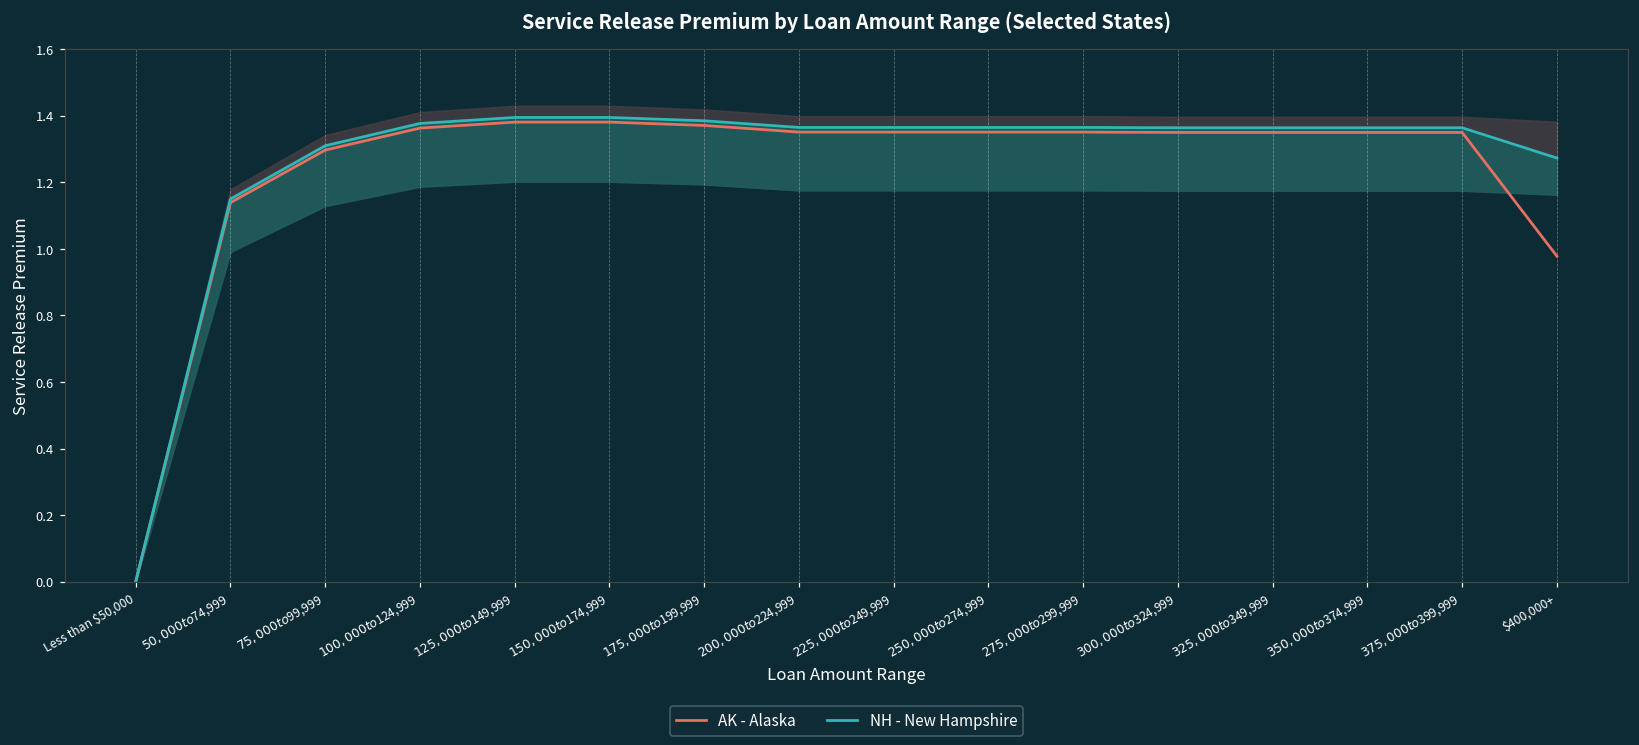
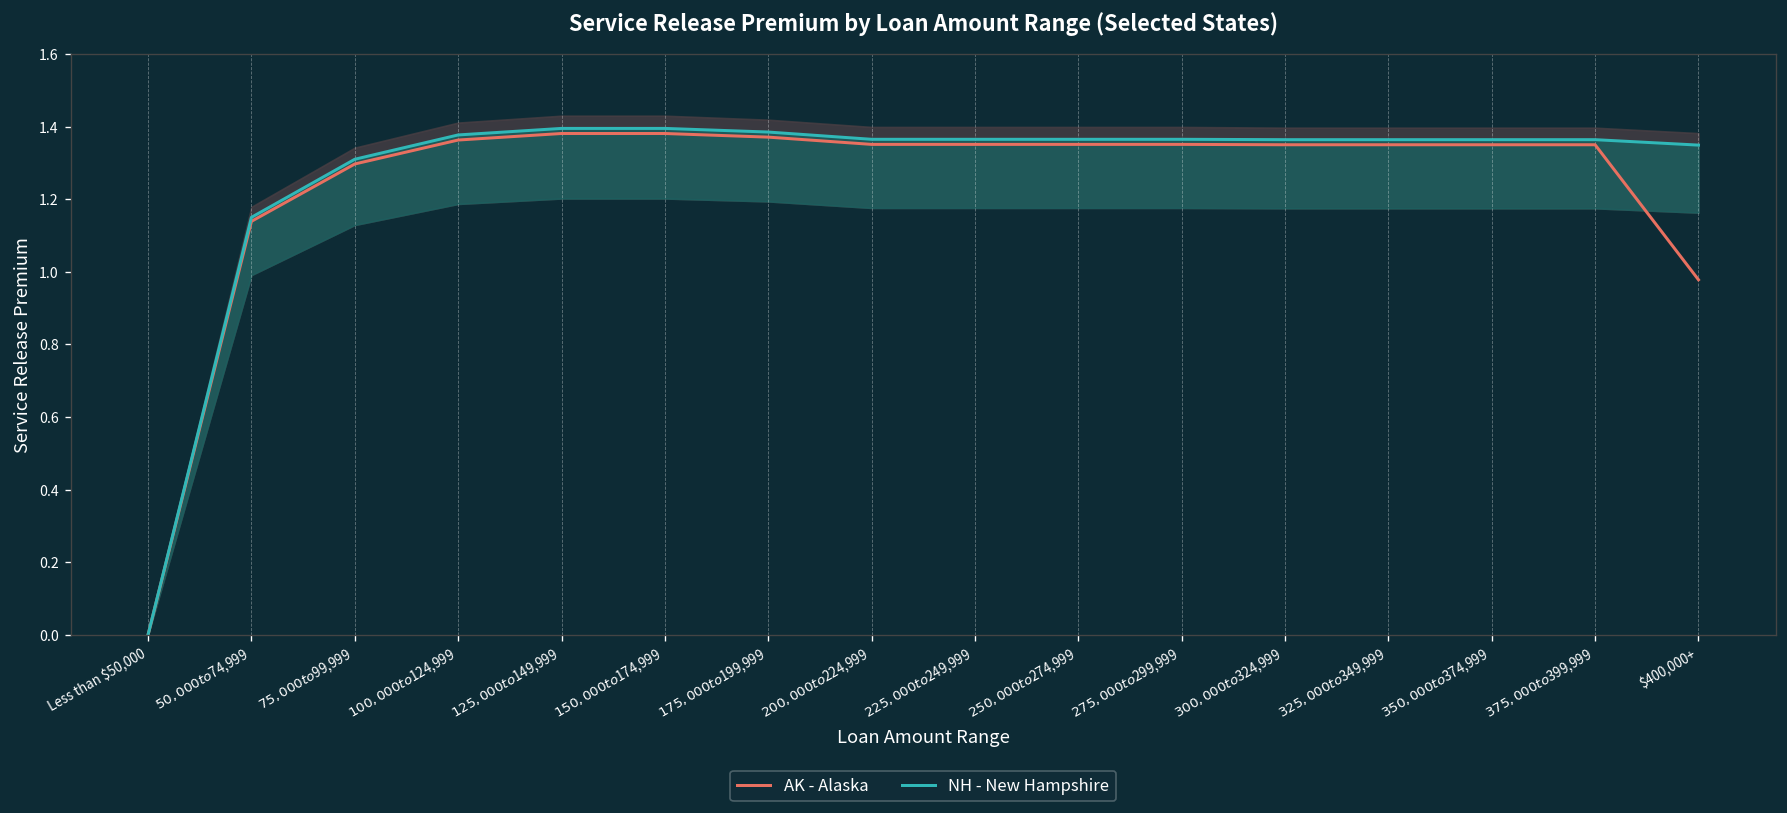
NH - New Hampshire, $400,000+: 1.27 -> 1.35
